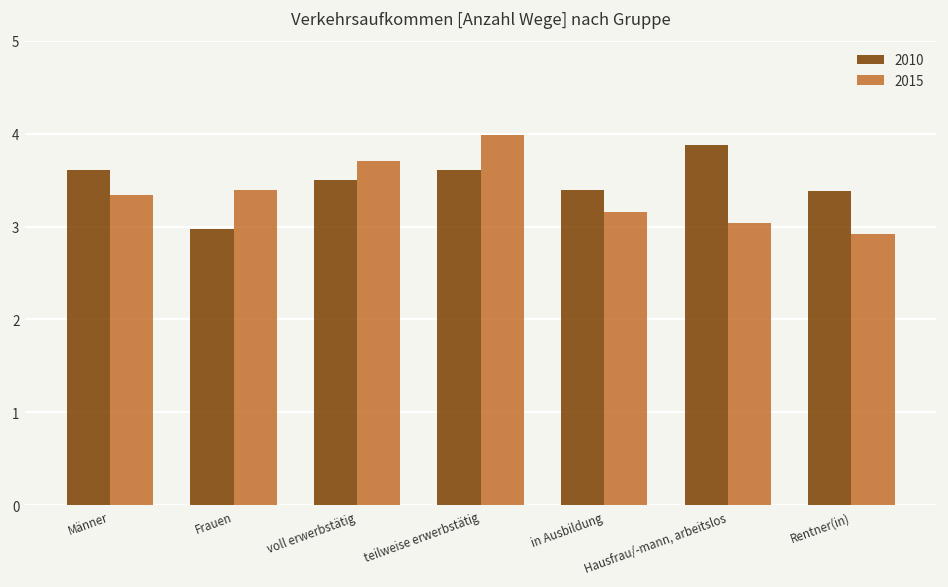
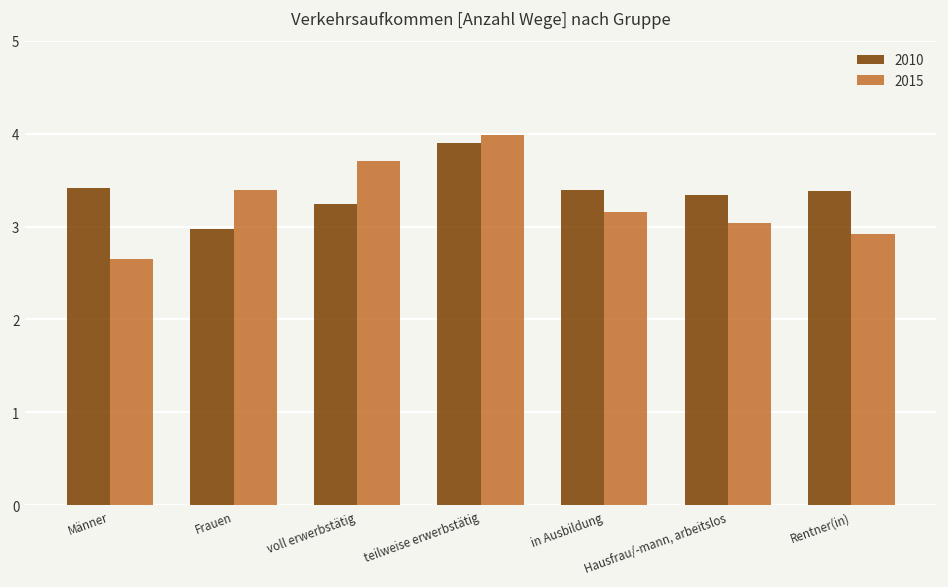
2010, Männer: 3.6 -> 3.4
2015, Männer: 3.3 -> 2.7
2010, voll erwerbstätig: 3.5 -> 3.2
2010, teilweise erwerbstätig: 3.6 -> 3.9
2010, Hausfrau/-mann, arbeitslos: 3.9 -> 3.3
